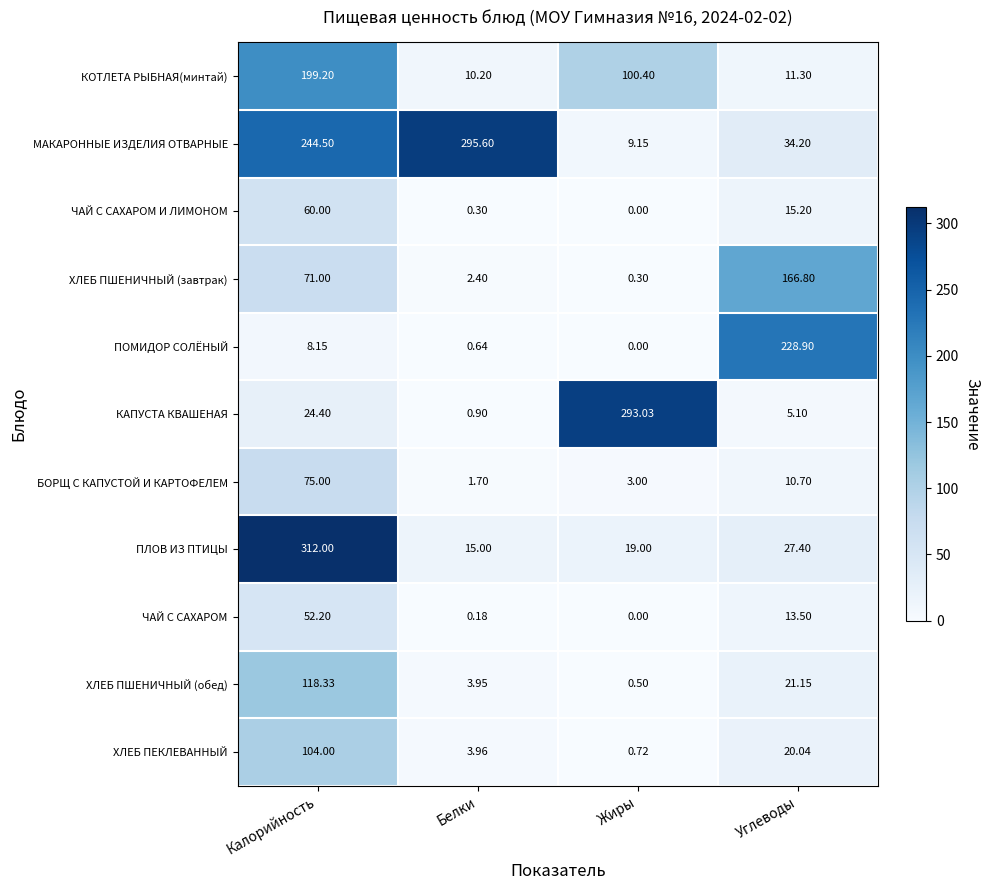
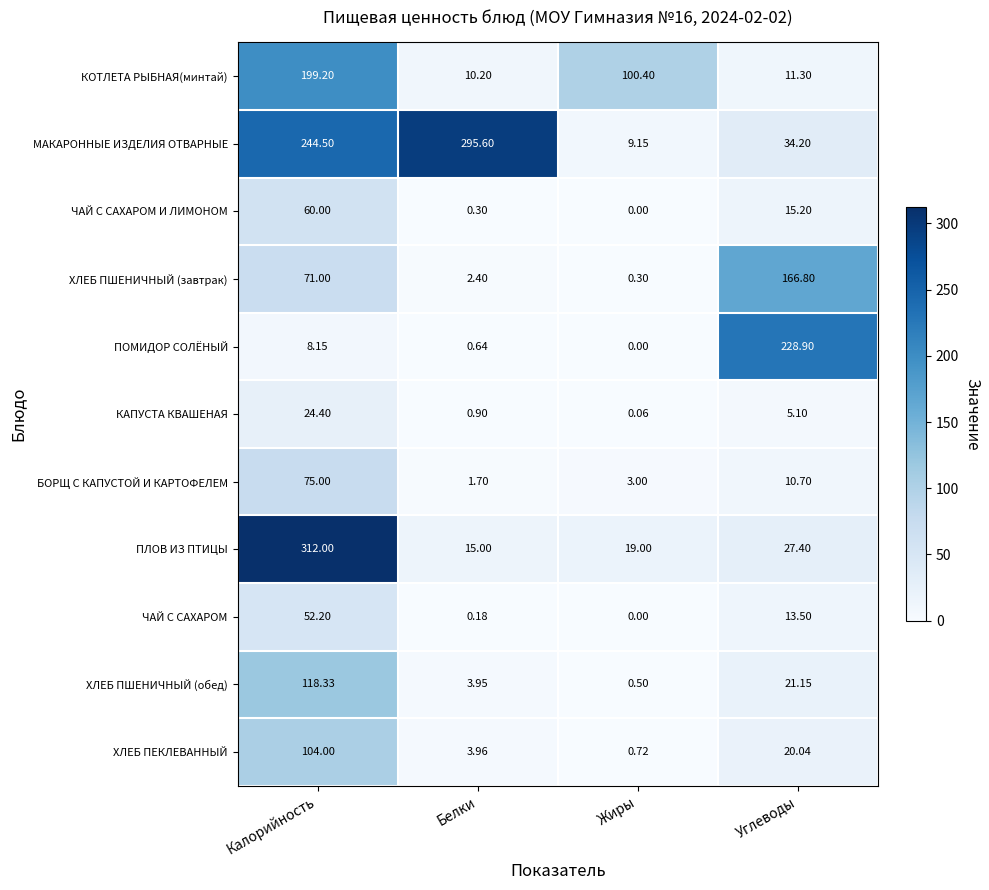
КАПУСТА КВАШЕНАЯ, Жиры: 293.03 -> 0.06
